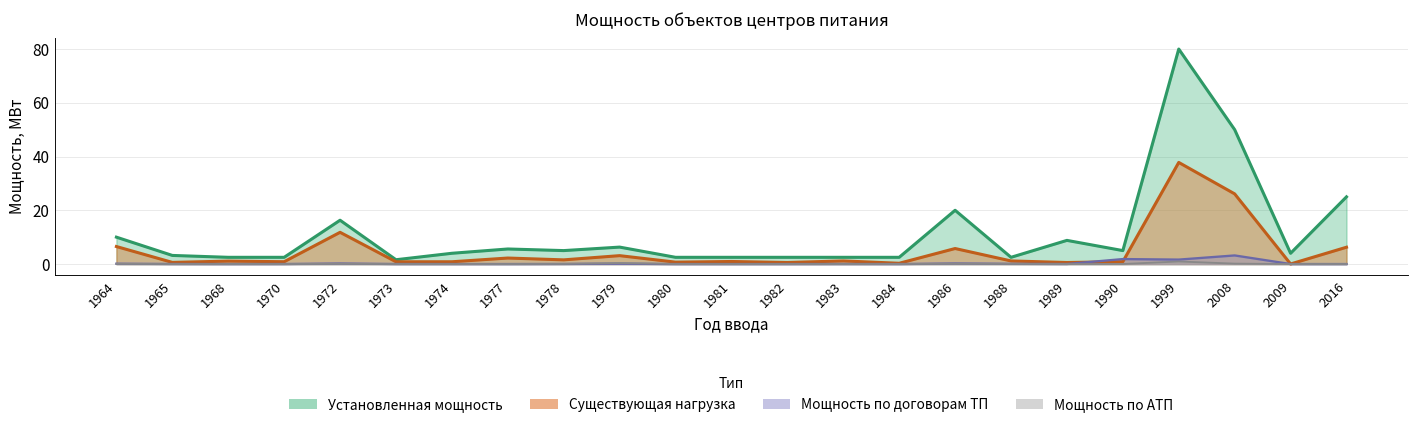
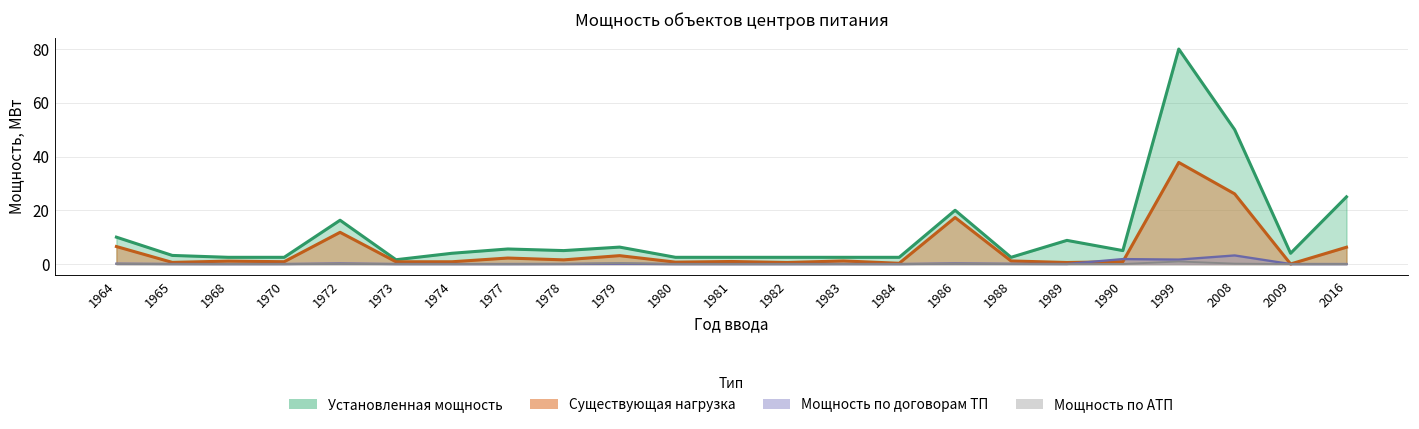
Существующая нагрузка, 1986: 6 -> 17
